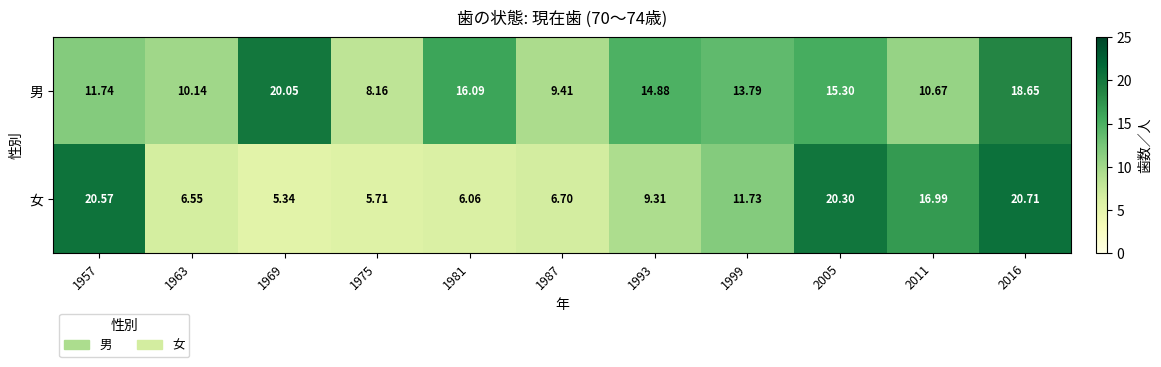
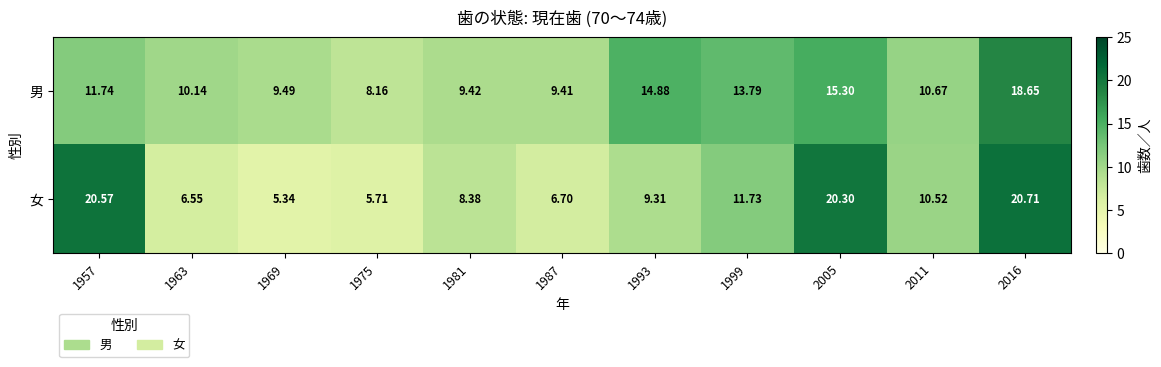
男, 1969: 20.05 -> 9.49
男, 1981: 16.09 -> 9.42
女, 1981: 6.06 -> 8.38
女, 2011: 16.99 -> 10.52
